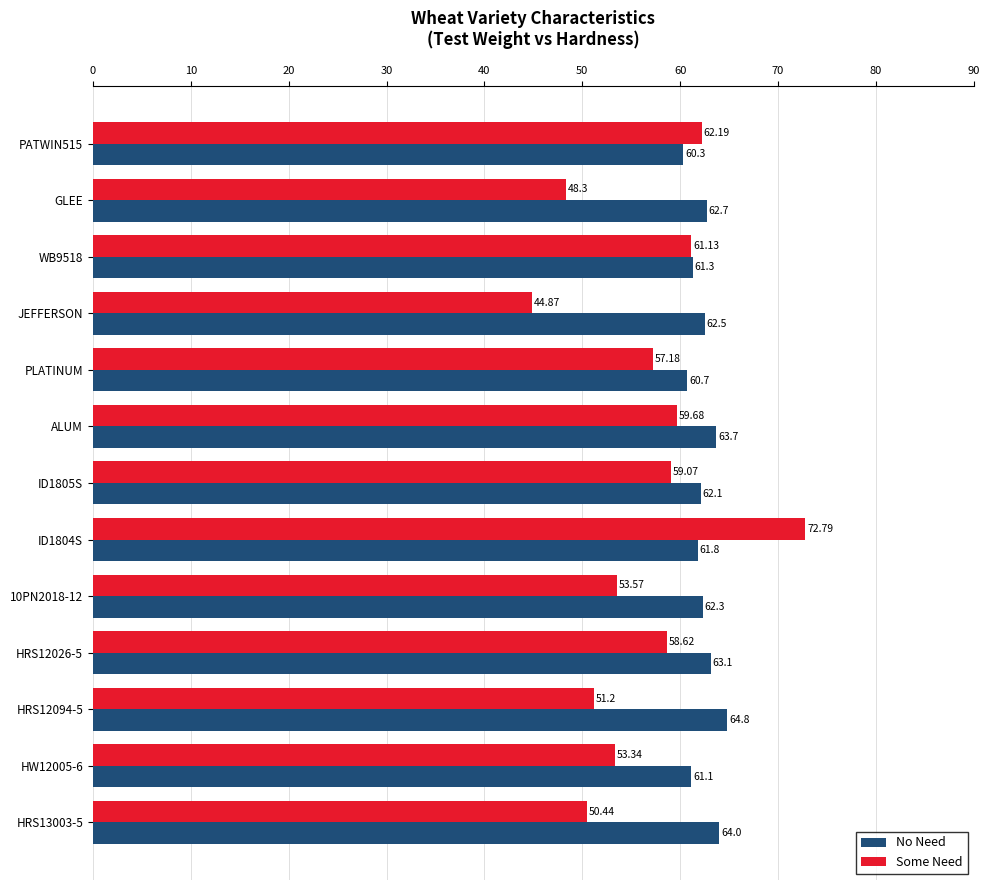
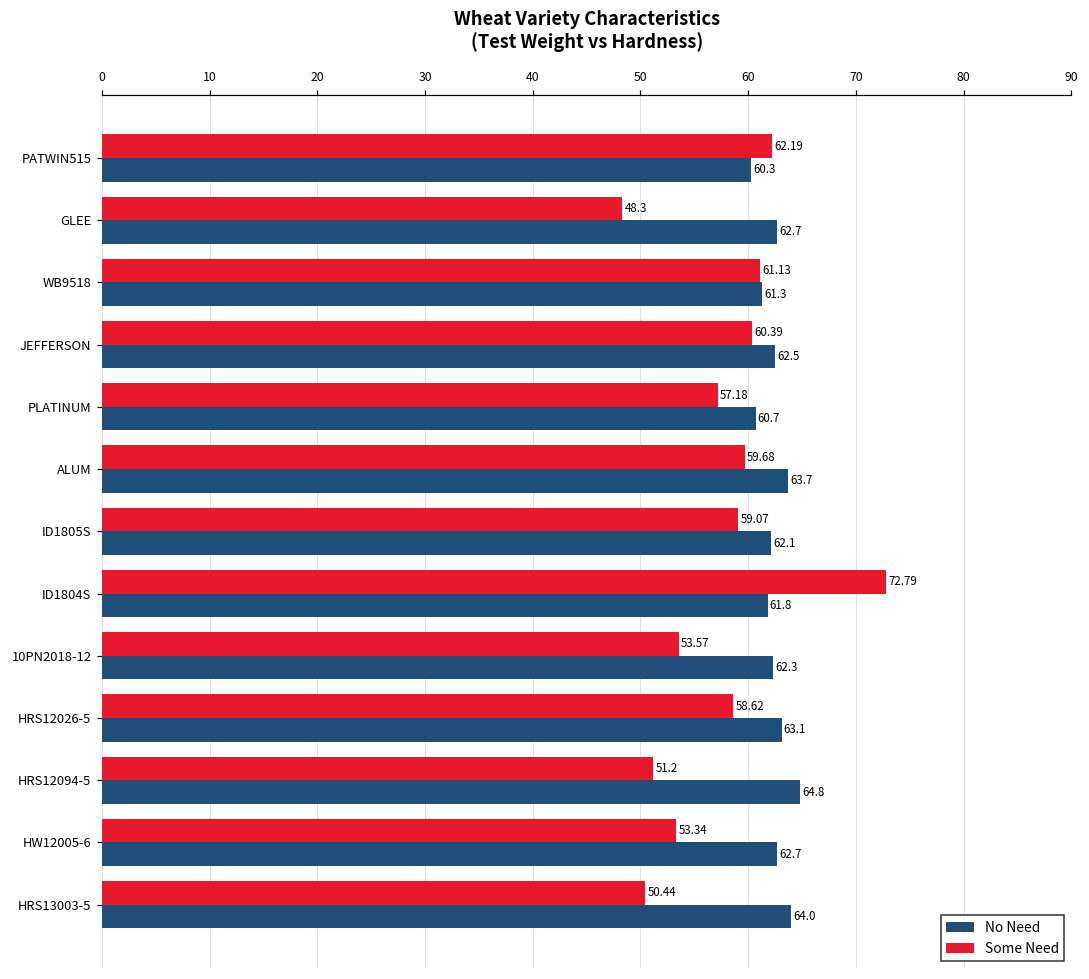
Some Need, JEFFERSON: 44.87 -> 60.39
No Need, HW12005-6: 61.1 -> 62.7
